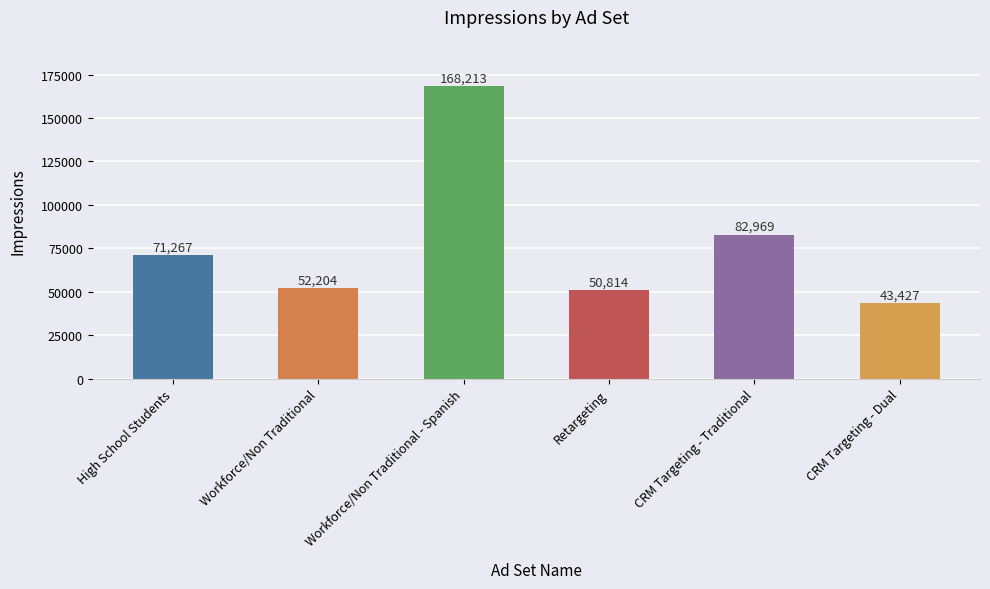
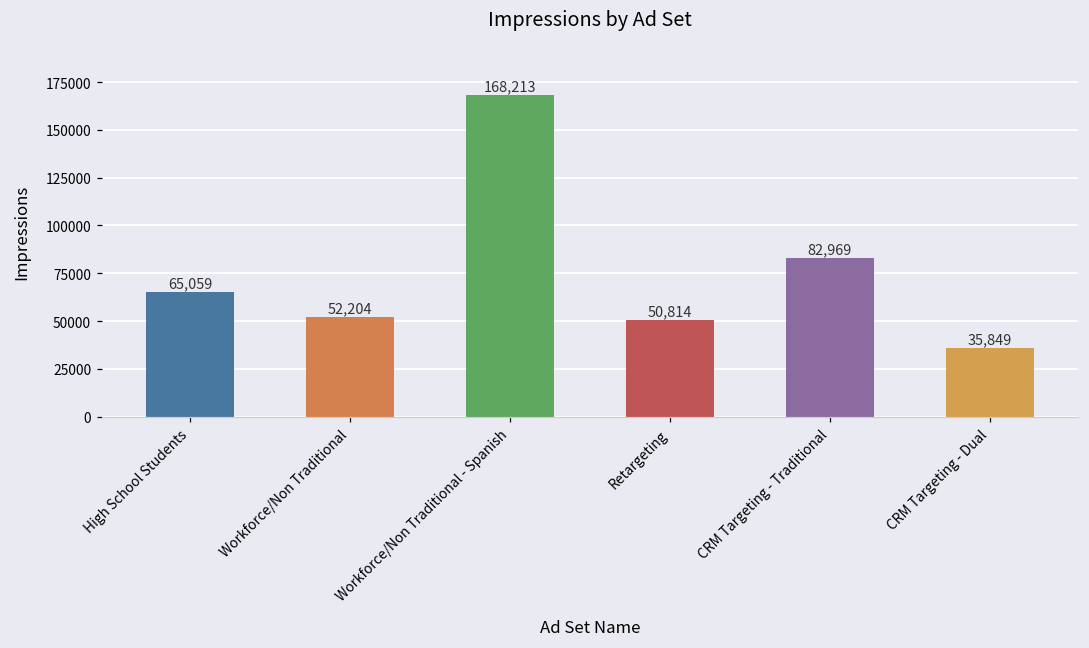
High School Students: 71,267 -> 65,059
CRM Targeting - Dual: 43,427 -> 35,849
